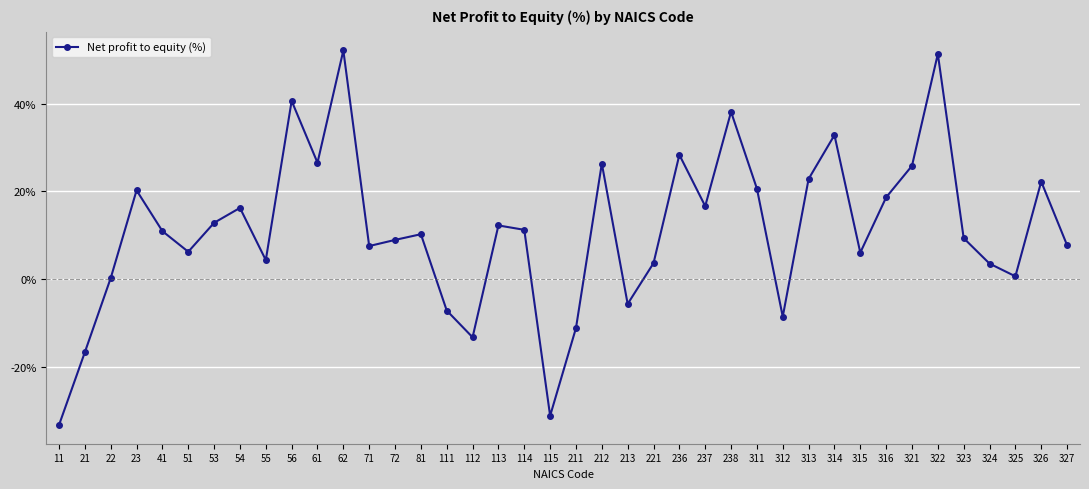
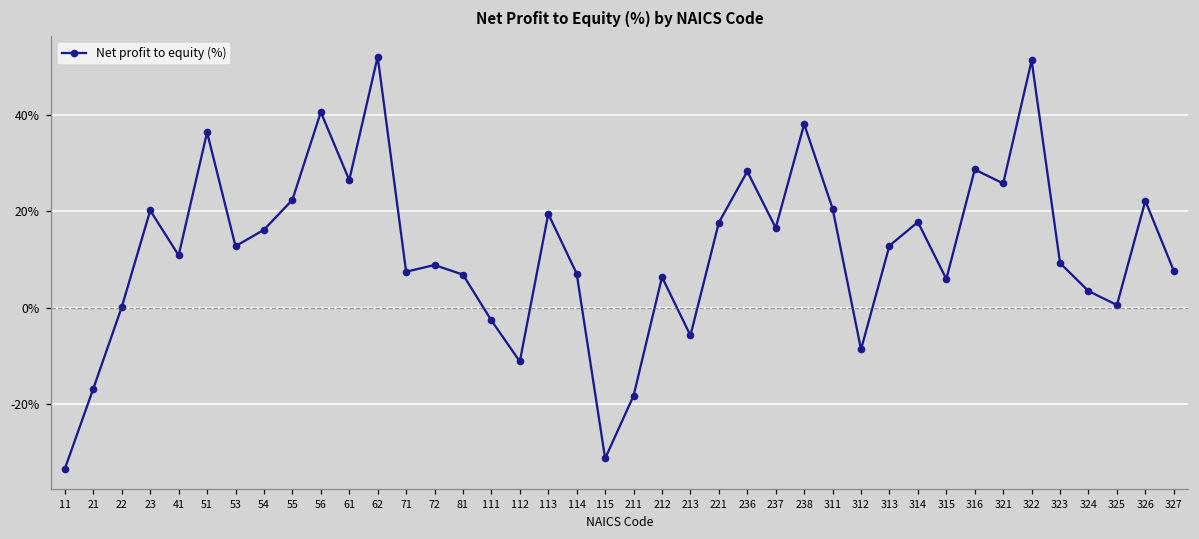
51: 6% -> 36%
55: 4% -> 22%
81: 10% -> 7%
111: -7% -> -3%
112: -13% -> -11%
113: 12% -> 20%
114: 11% -> 7%
211: -11% -> -18%
212: 26% -> 6%
221: 4% -> 18%
313: 23% -> 13%
314: 33% -> 18%
316: 19% -> 29%
